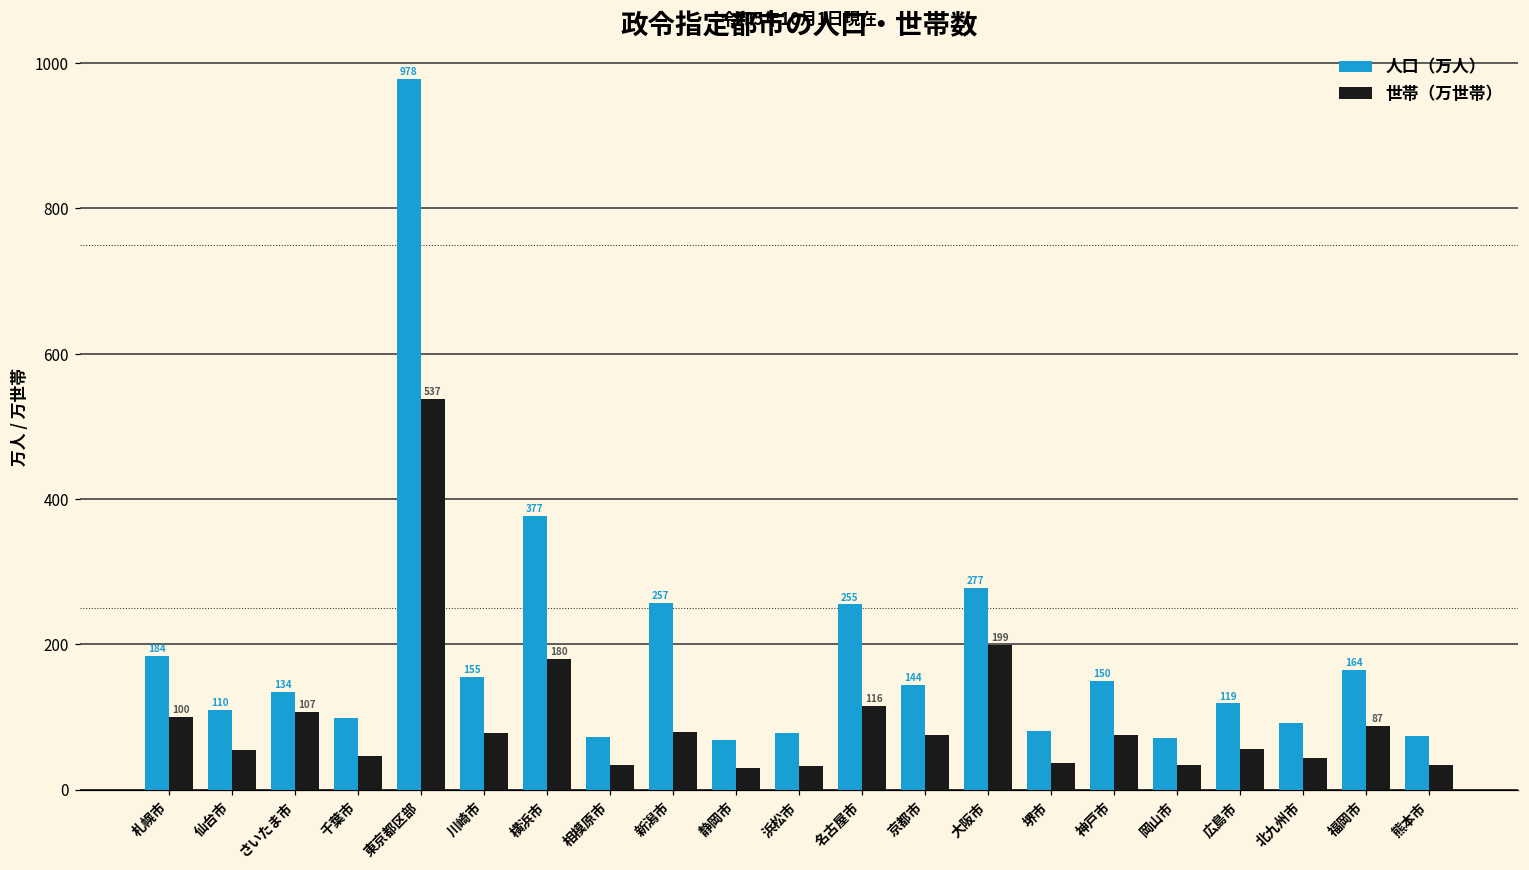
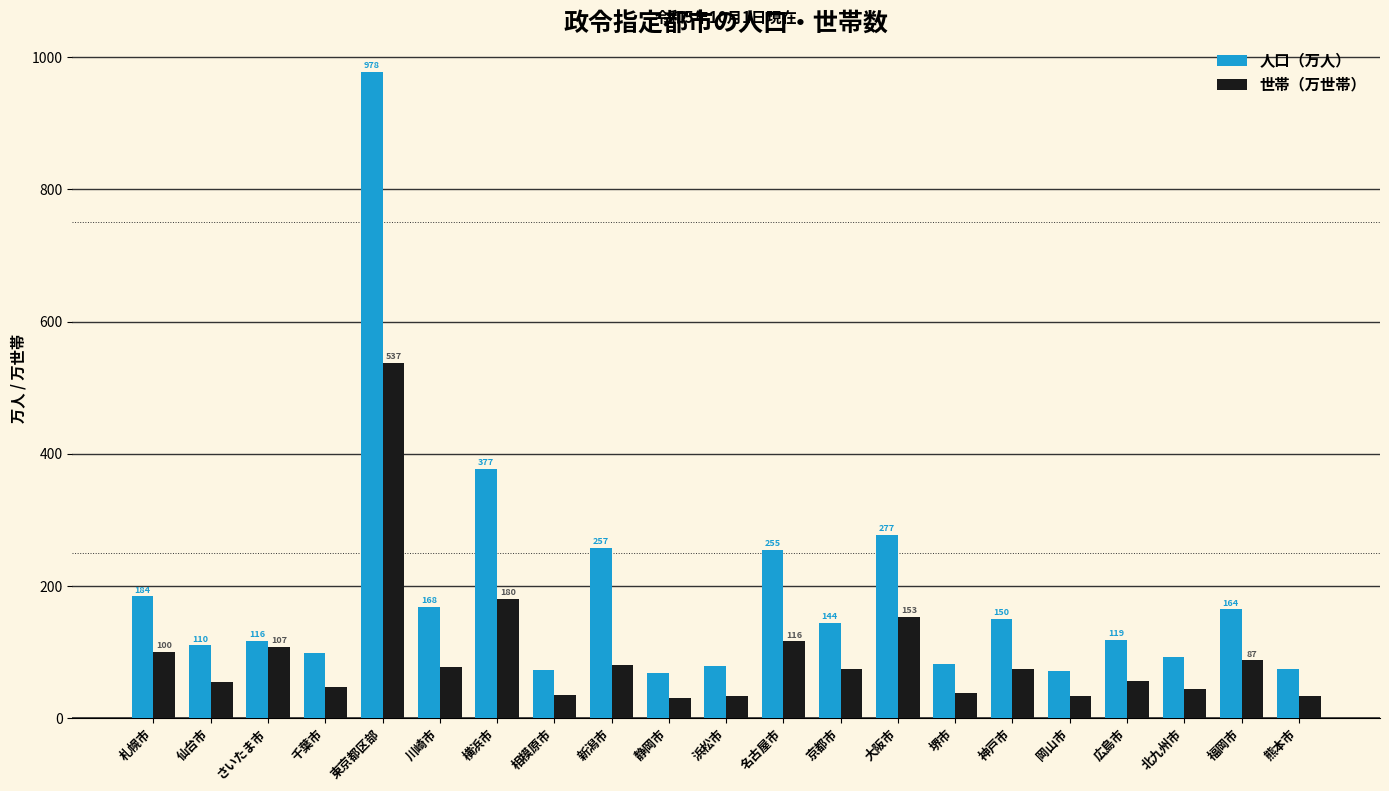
人口（万人）, さいたま市: 134 -> 116
人口（万人）, 川崎市: 155 -> 168
世帯（万世帯）, 大阪市: 199 -> 153
